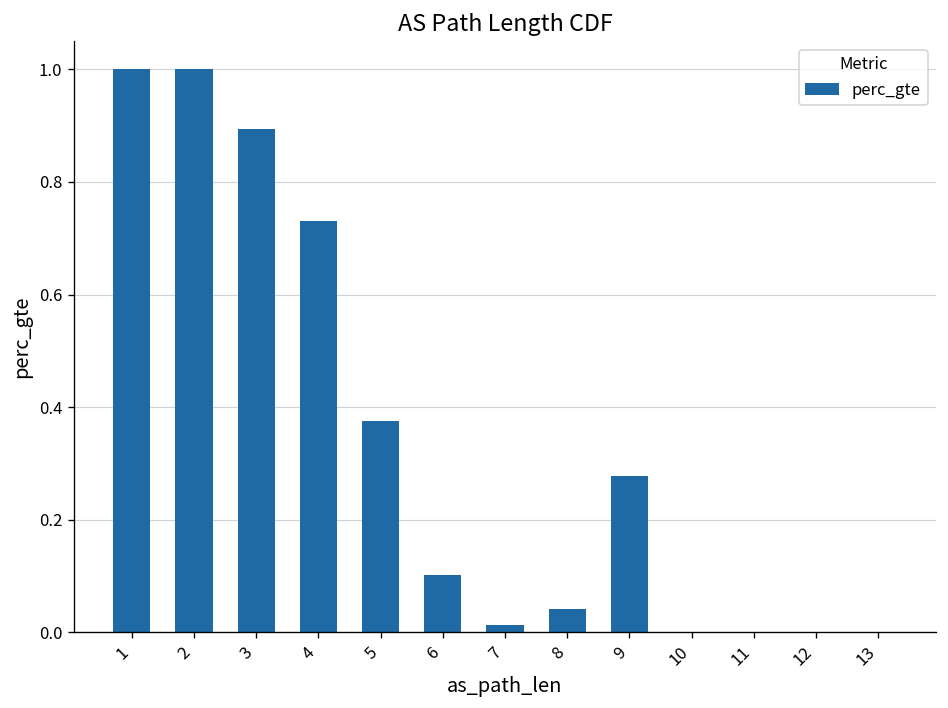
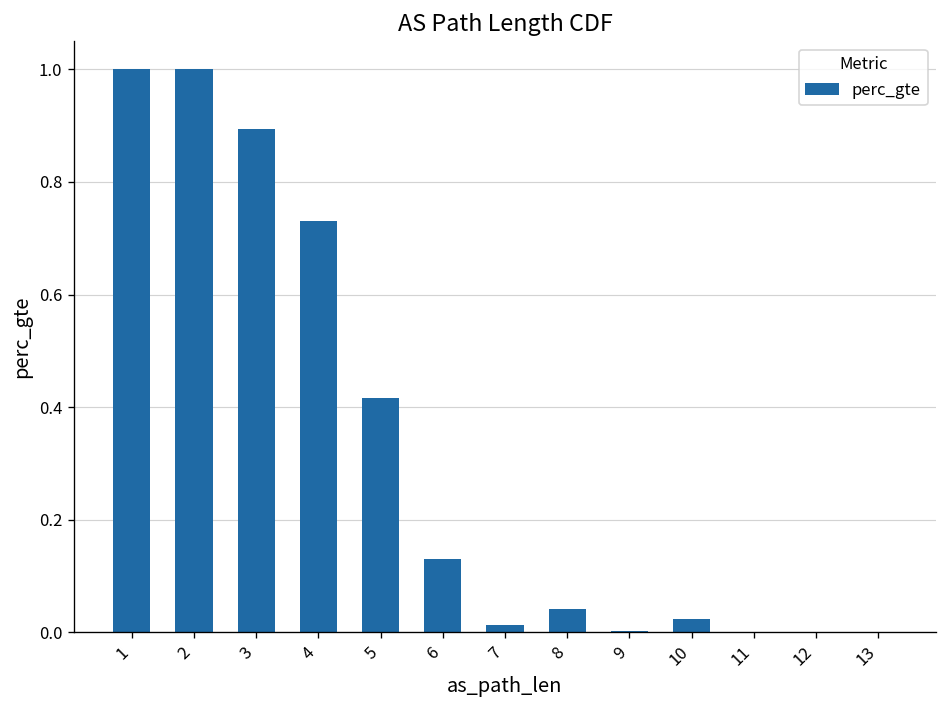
5: 0.38 -> 0.42
6: 0.10 -> 0.13
9: 0.28 -> 0.00
10: 0.00 -> 0.02
